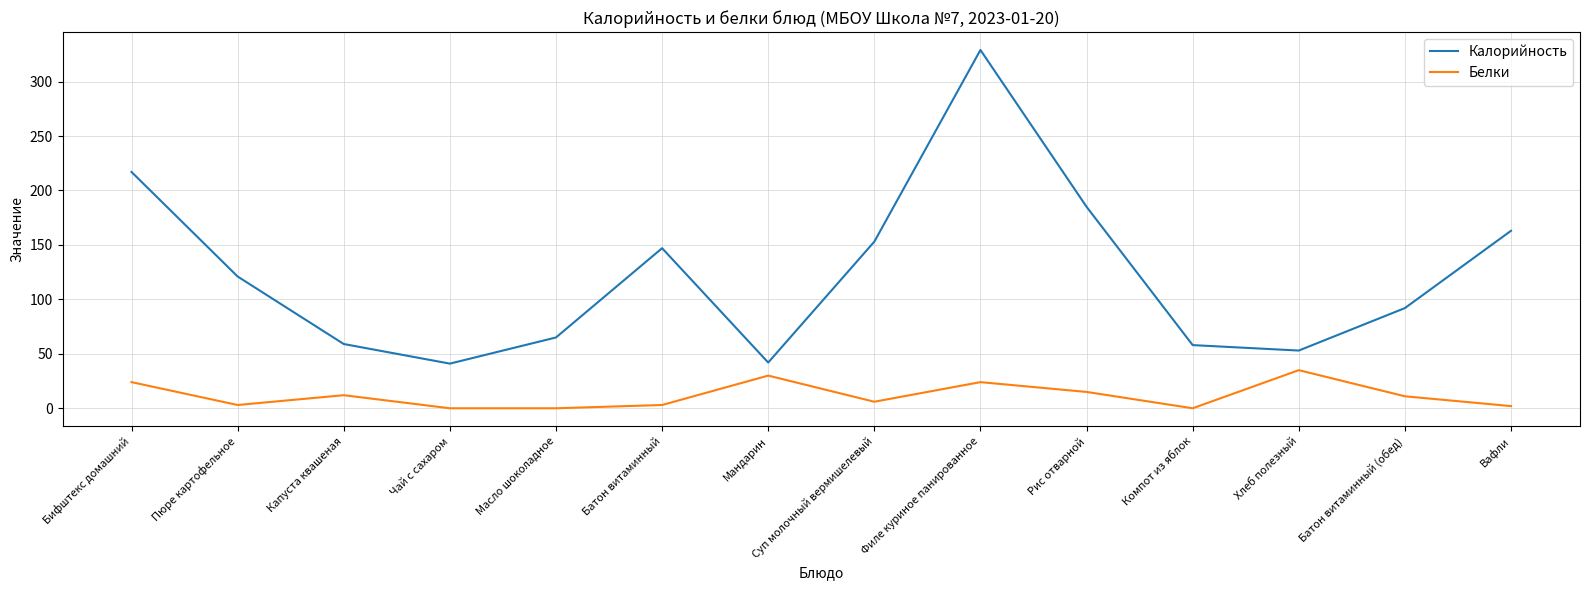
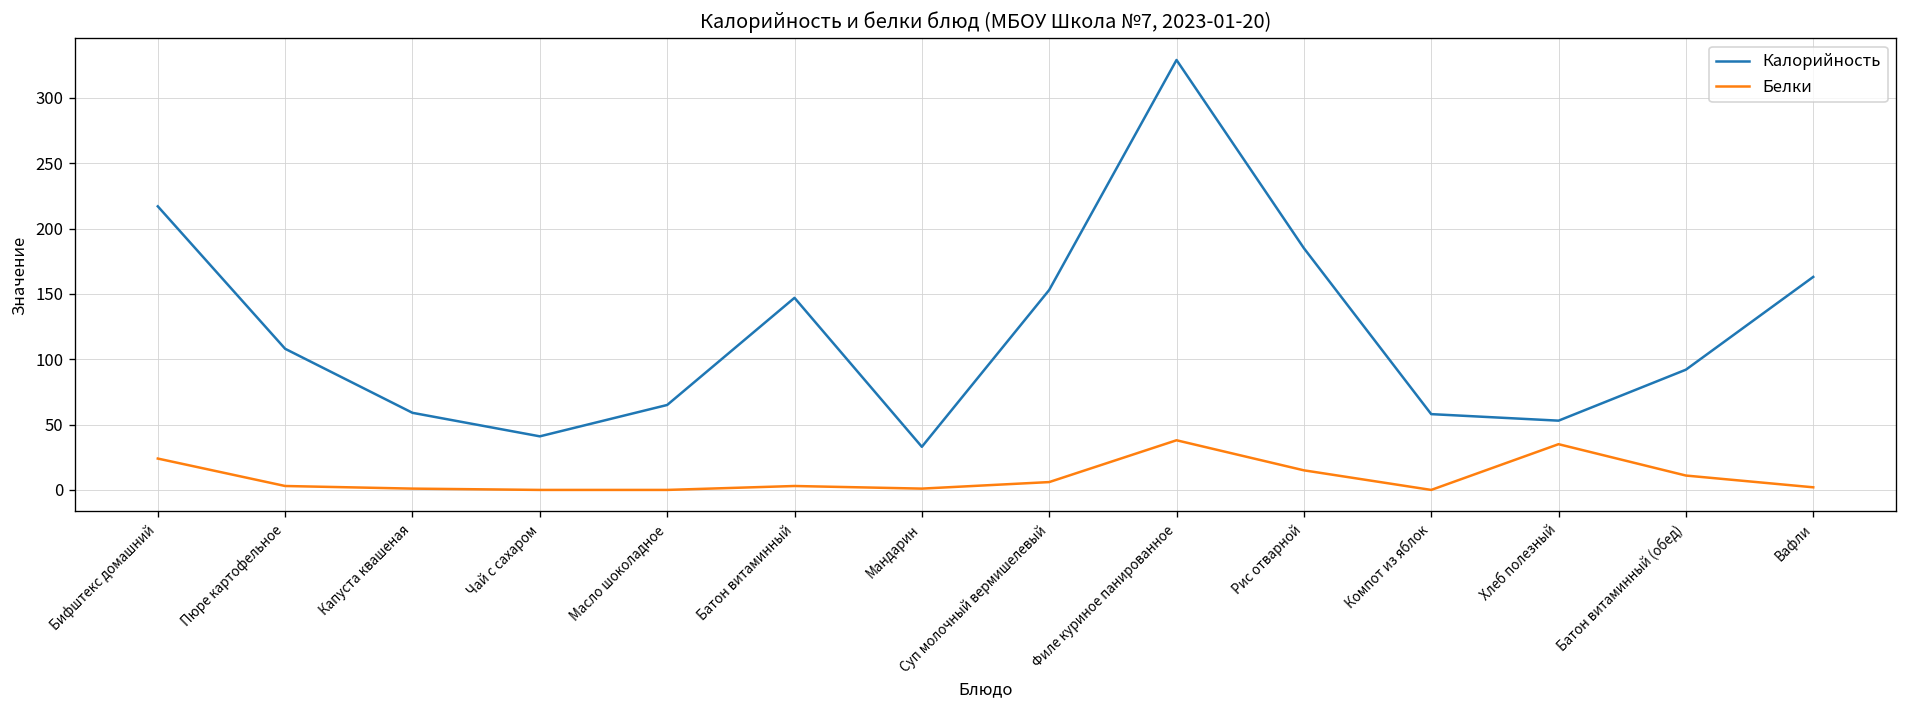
Калорийность, Пюре картофельное: 121 -> 108
Белки, Капуста квашеная: 12 -> 1
Калорийность, Мандарин: 42 -> 33
Белки, Мандарин: 30 -> 1
Белки, Филе куриное панированное: 24 -> 38
